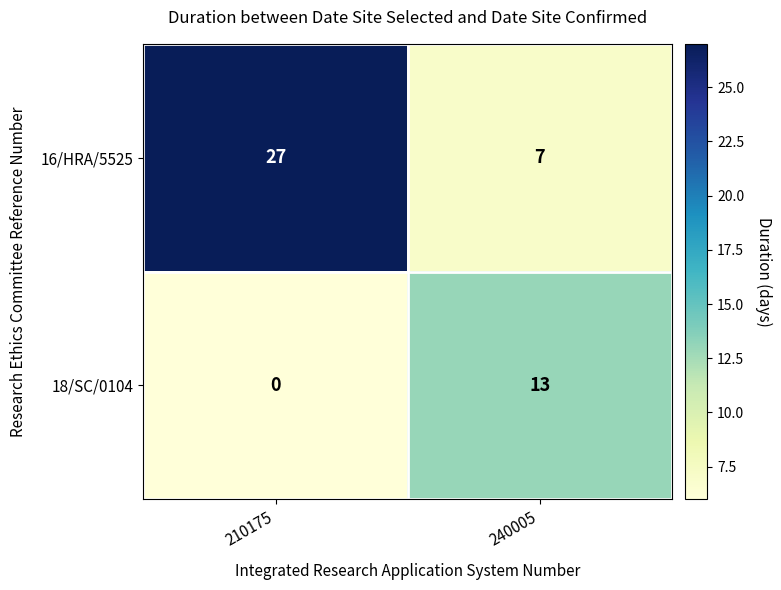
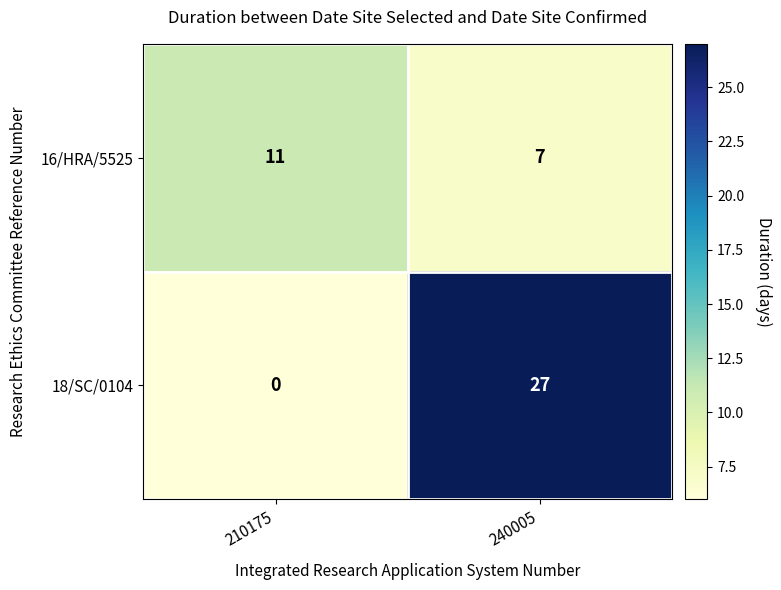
16/HRA/5525, 210175: 27 -> 11
18/SC/0104, 240005: 13 -> 27
